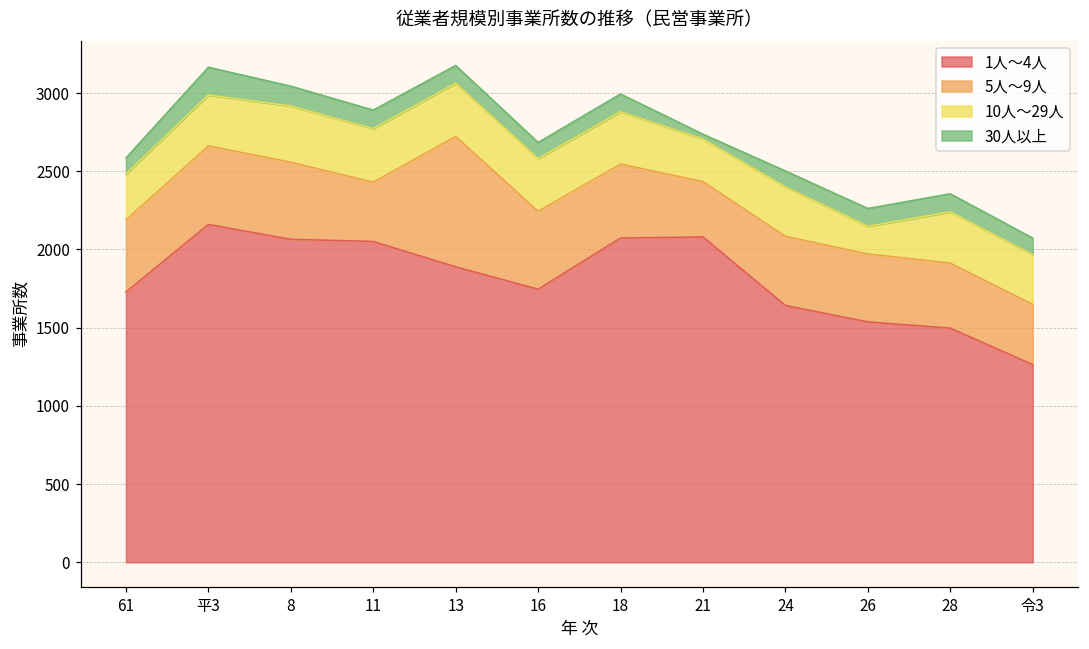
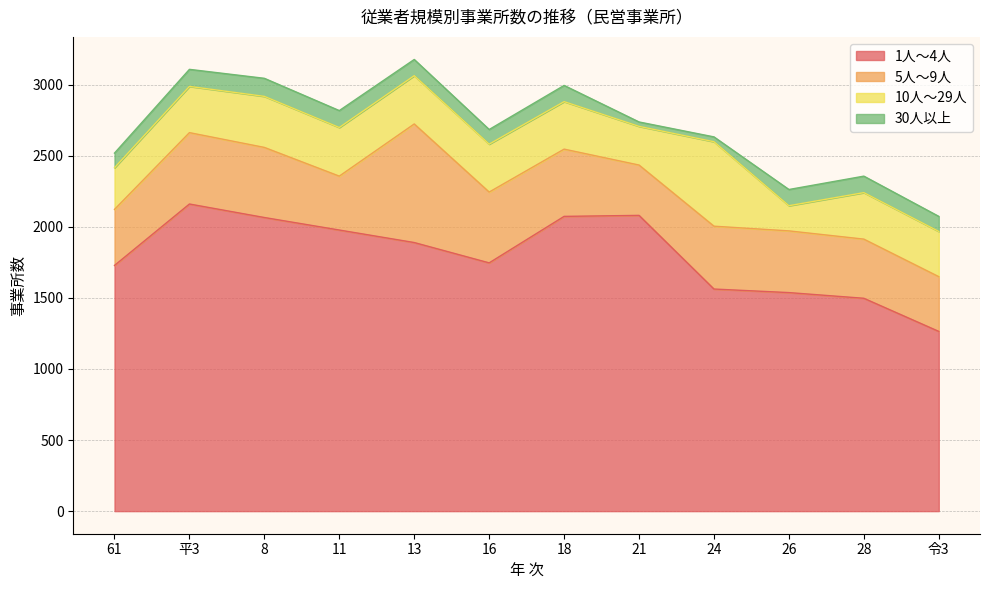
5人～9人, 61: 460 -> 390
30人以上, 平3: 180 -> 120
1人～4人, 11: 2050 -> 1980
1人～4人, 24: 1640 -> 1560
10人～29人, 24: 320 -> 590
30人以上, 24: 100 -> 30
